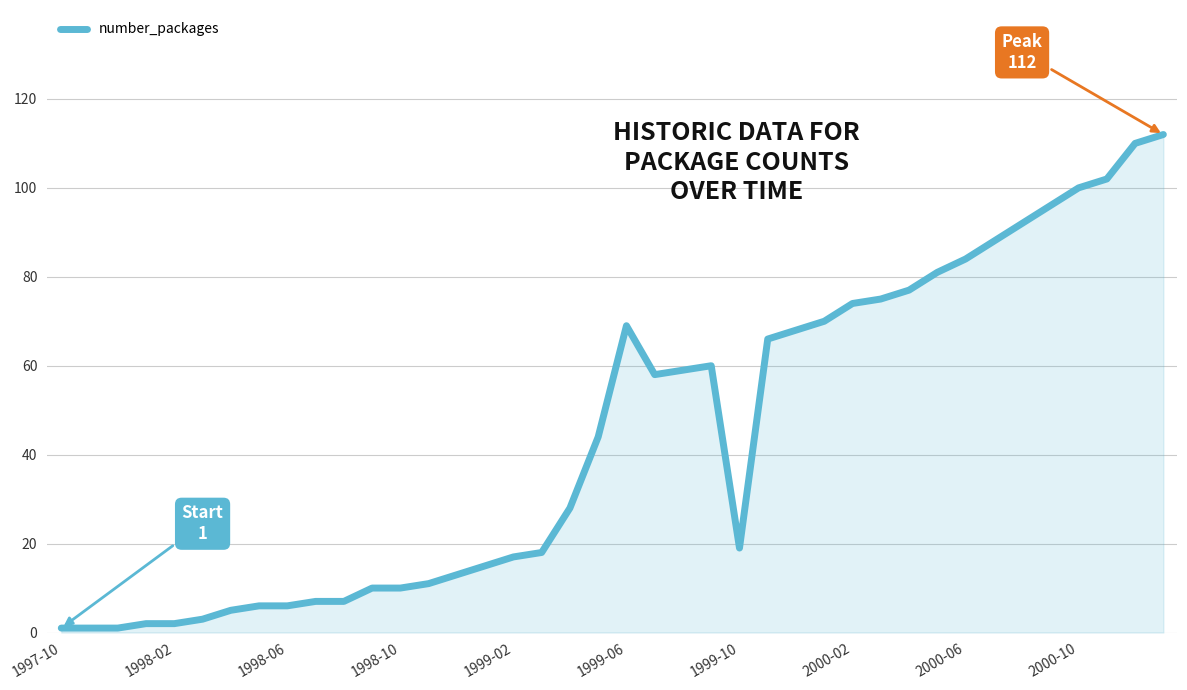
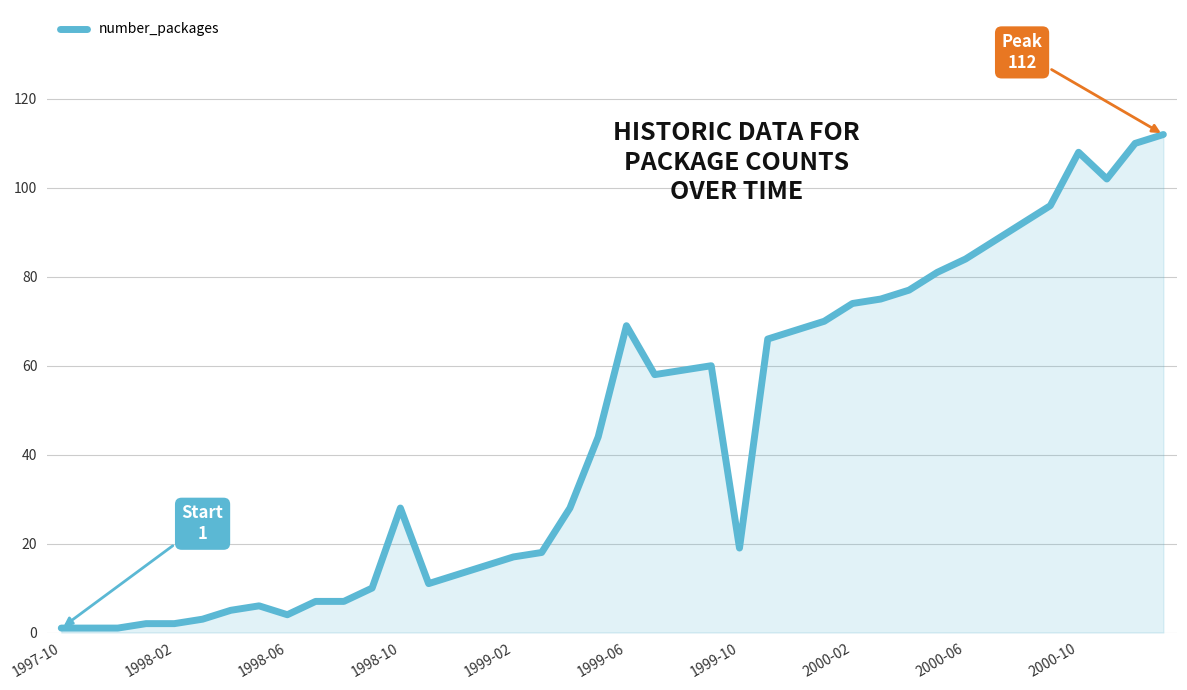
1998-06: 6 -> 4
1998-10: 10 -> 28
2000-10: 100 -> 108
